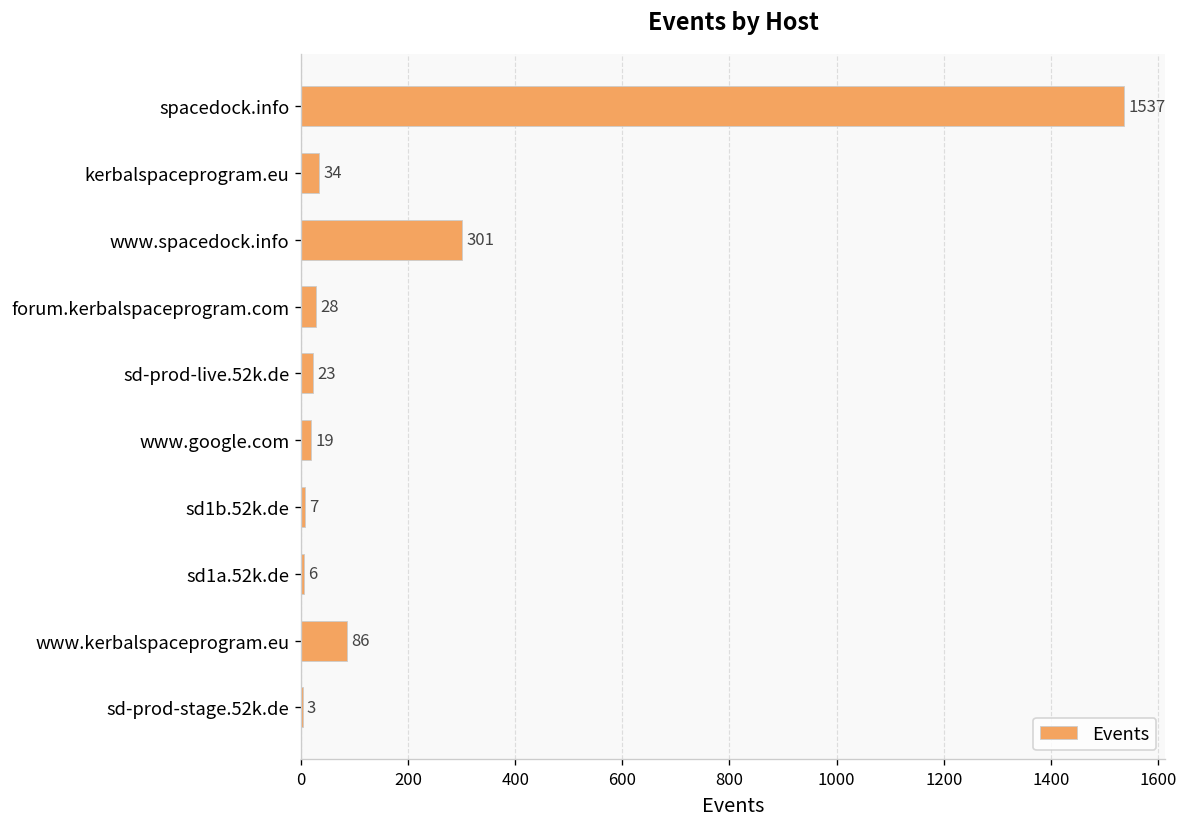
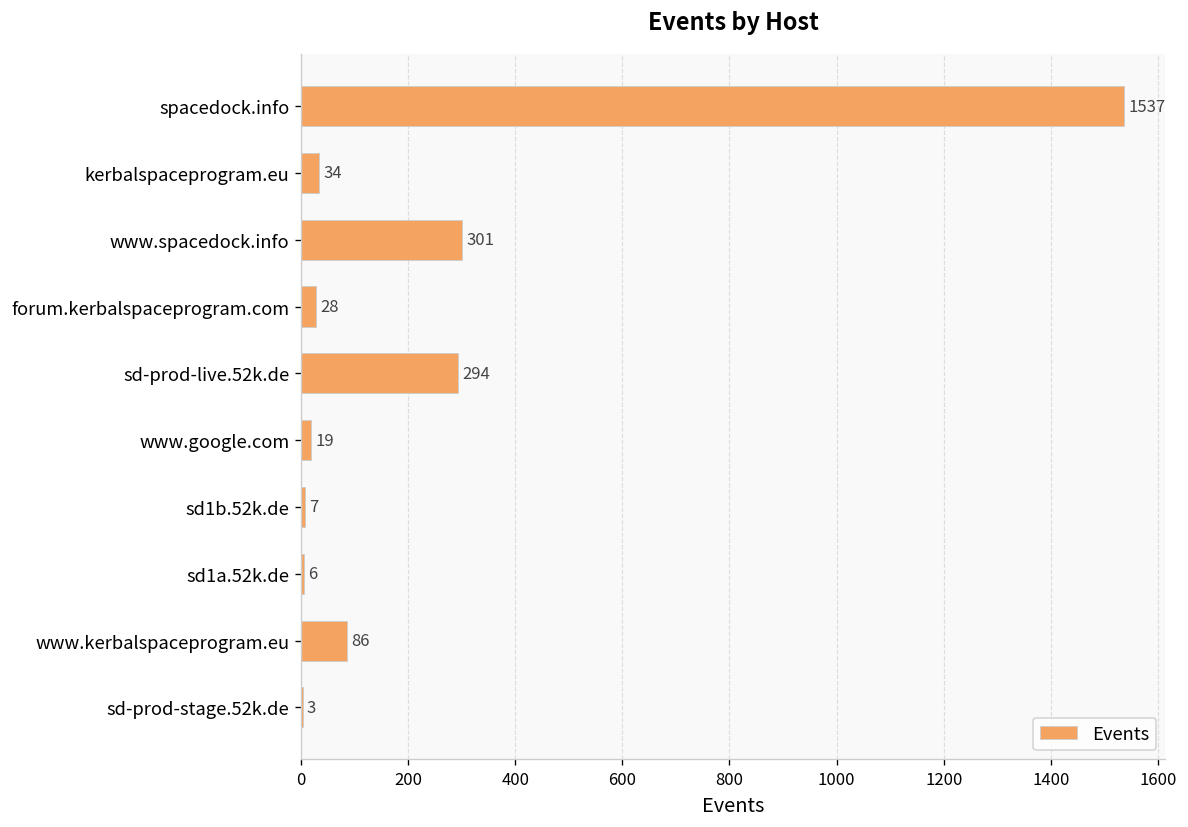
sd-prod-live.52k.de: 23 -> 294
